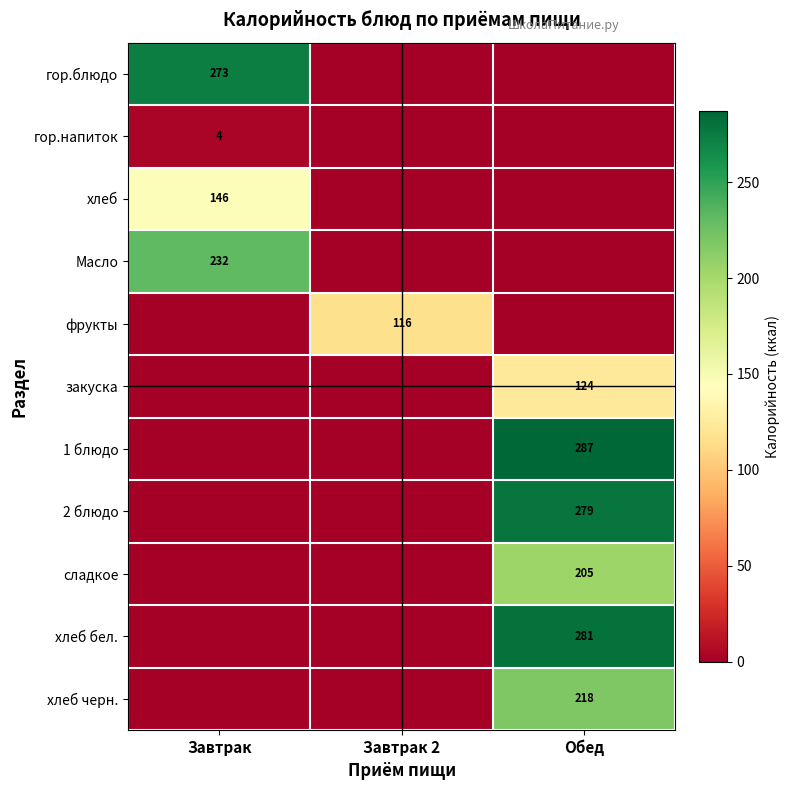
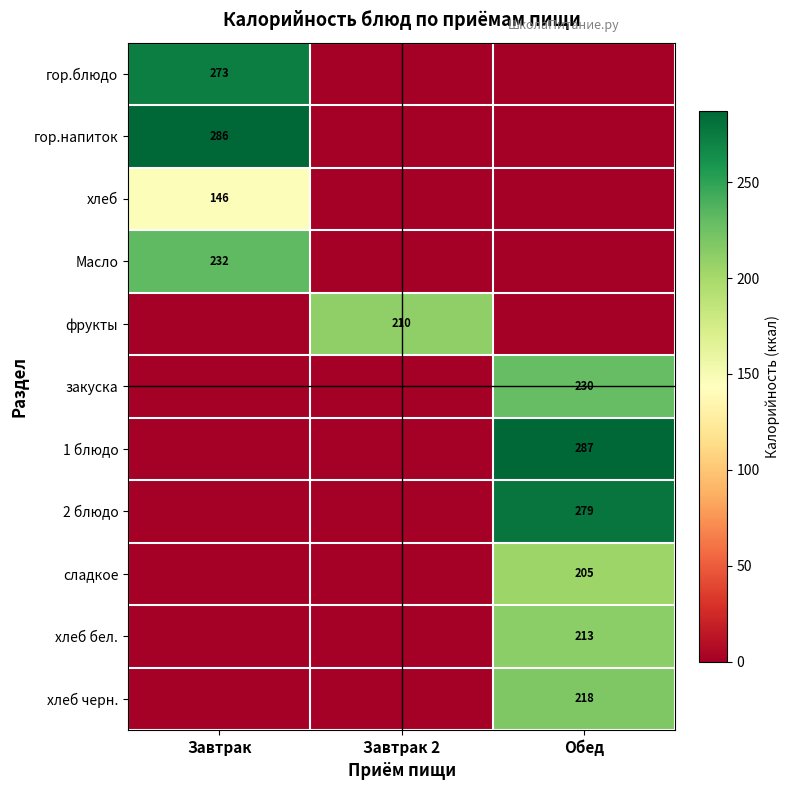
гор.напиток, Завтрак: 4 -> 286
фрукты, Завтрак 2: 116 -> 210
закуска, Обед: 124 -> 230
хлеб бел., Обед: 281 -> 213
